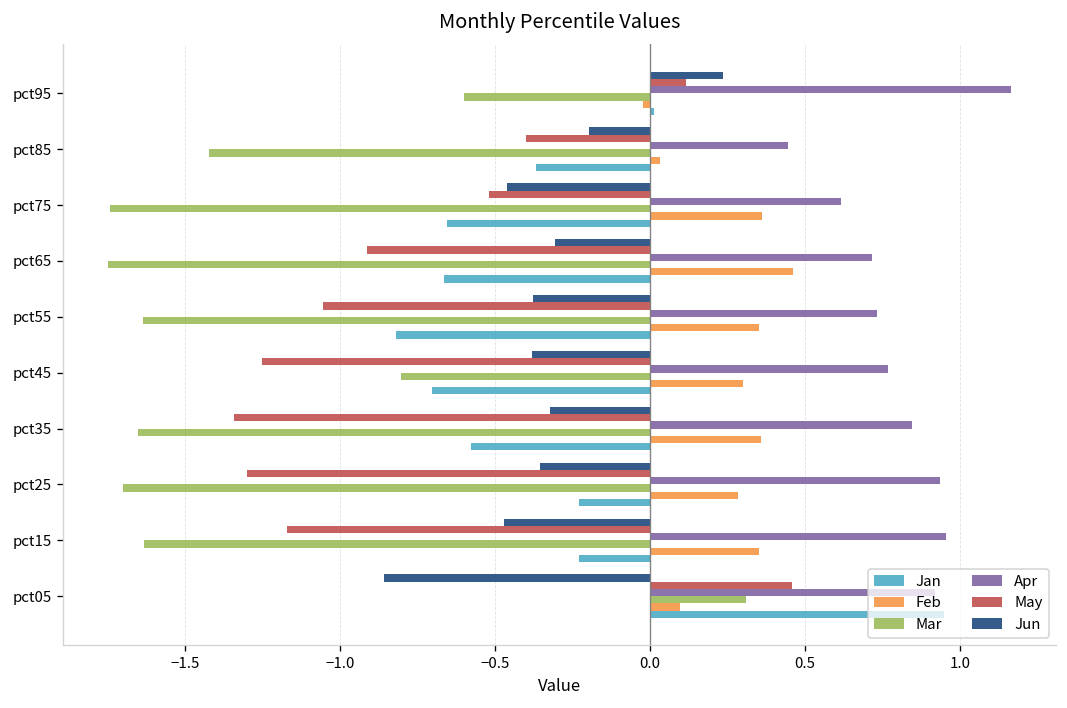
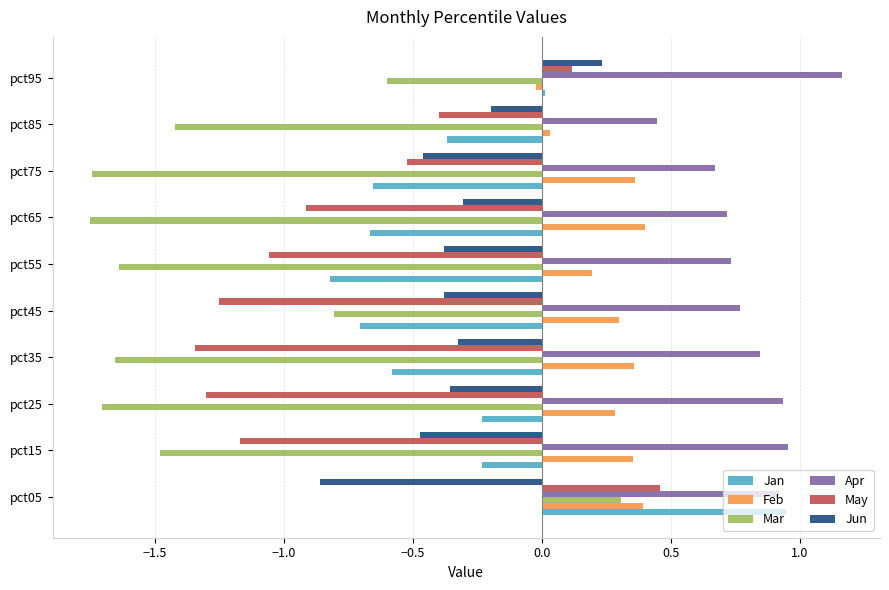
Apr, pct75: 0.62 -> 0.67
Feb, pct65: 0.46 -> 0.40
Feb, pct55: 0.35 -> 0.20
Mar, pct15: -1.63 -> -1.48
Feb, pct05: 0.10 -> 0.39
